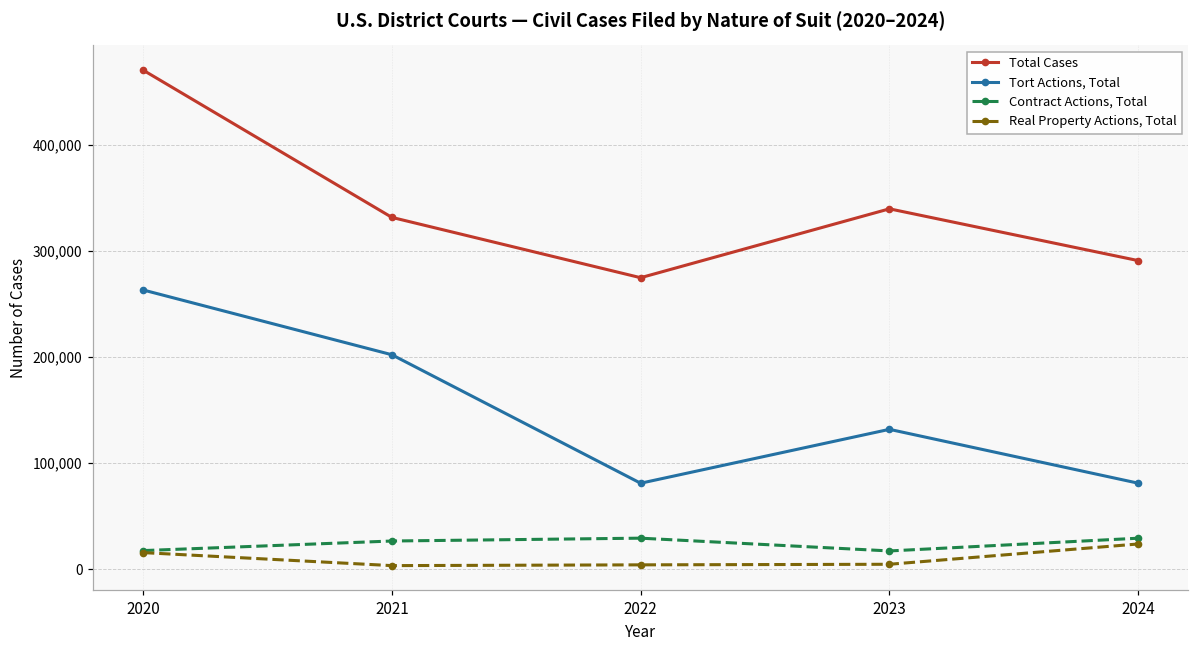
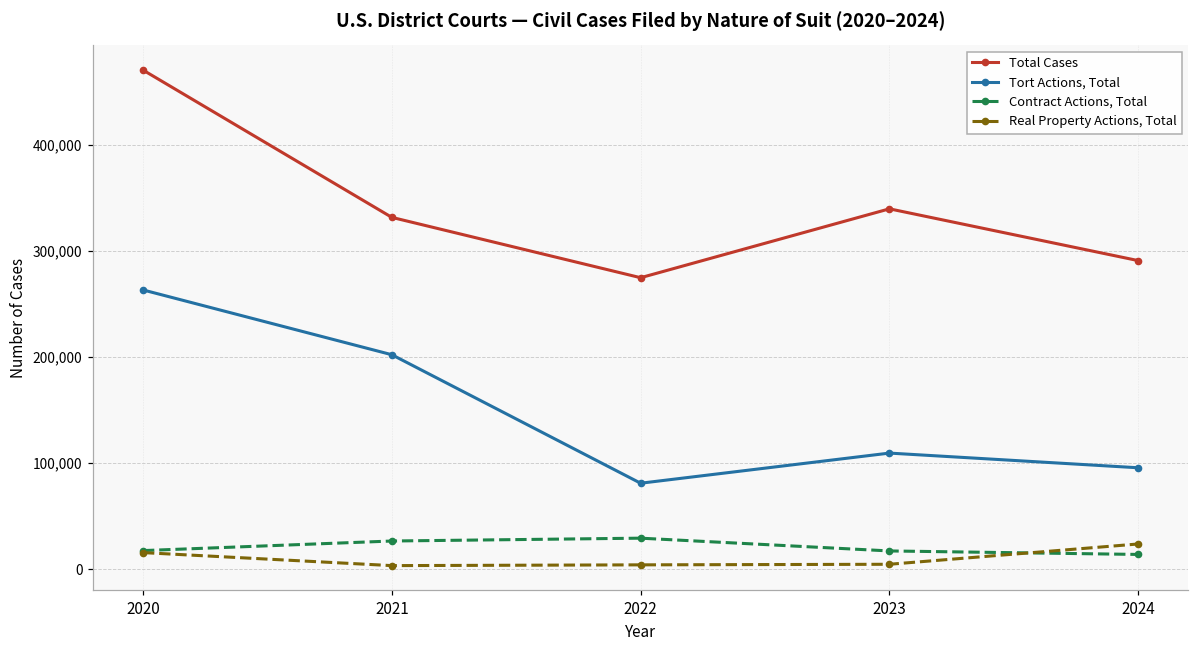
Tort Actions, Total, 2023: 130,000 -> 110,000
Tort Actions, Total, 2024: 80,000 -> 100,000
Contract Actions, Total, 2024: 30,000 -> 10,000
